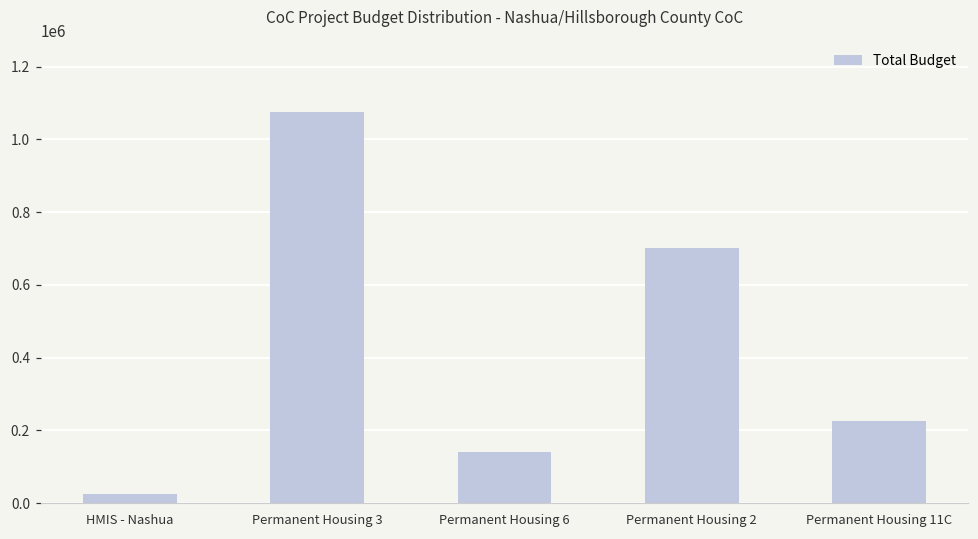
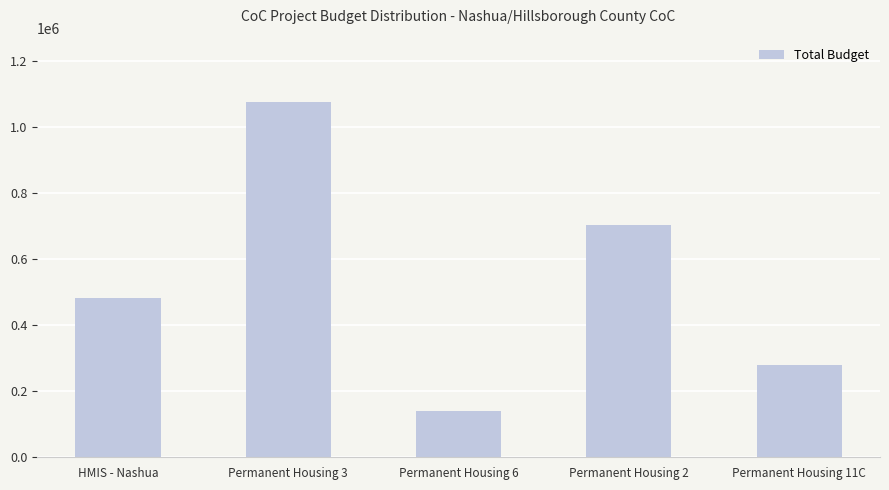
HMIS - Nashua: 20000 -> 480000
Permanent Housing 11C: 230000 -> 280000
